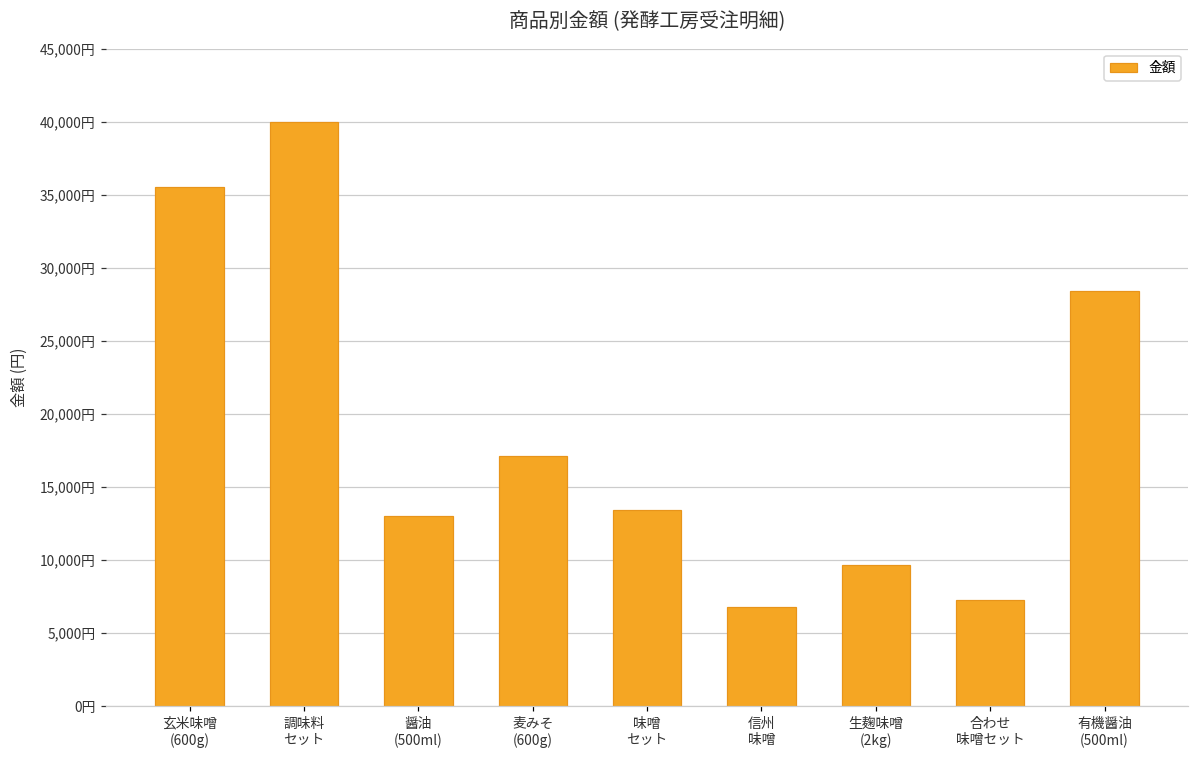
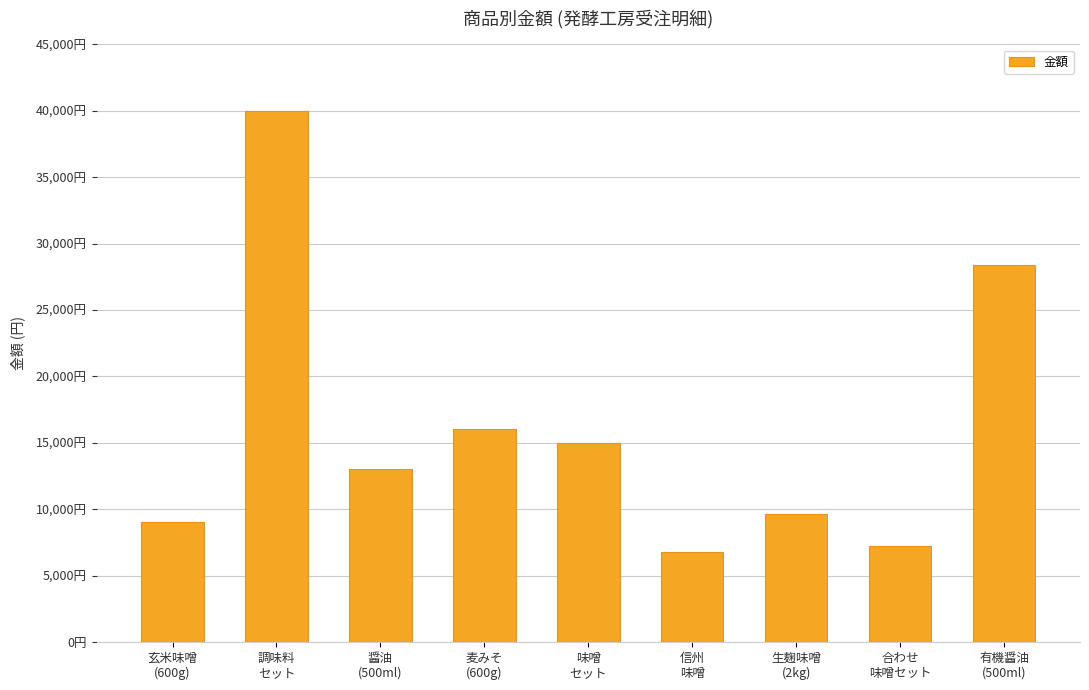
玄米味噌 (600g): 35,500円 -> 9,000円
麦みそ (600g): 17,200円 -> 16,000円
味噌 セット: 13,500円 -> 15,000円
